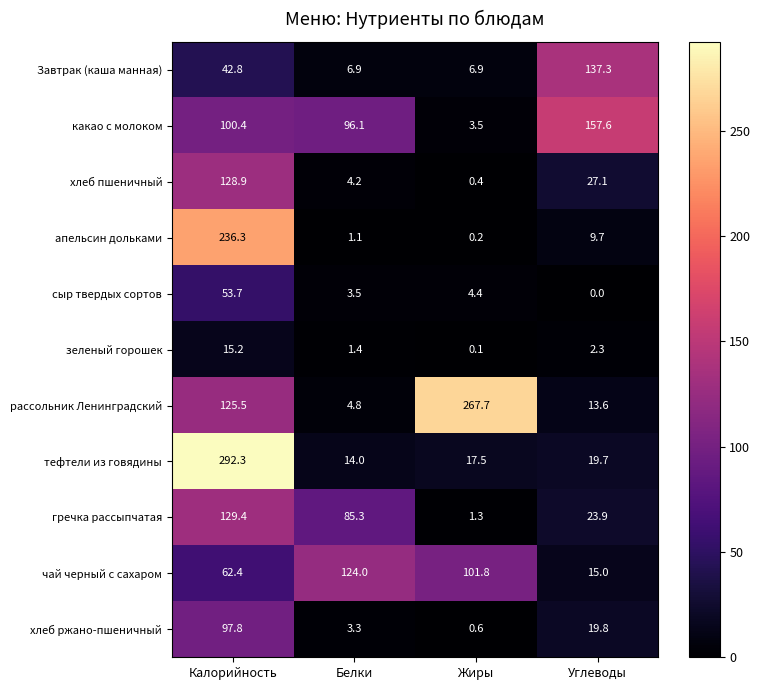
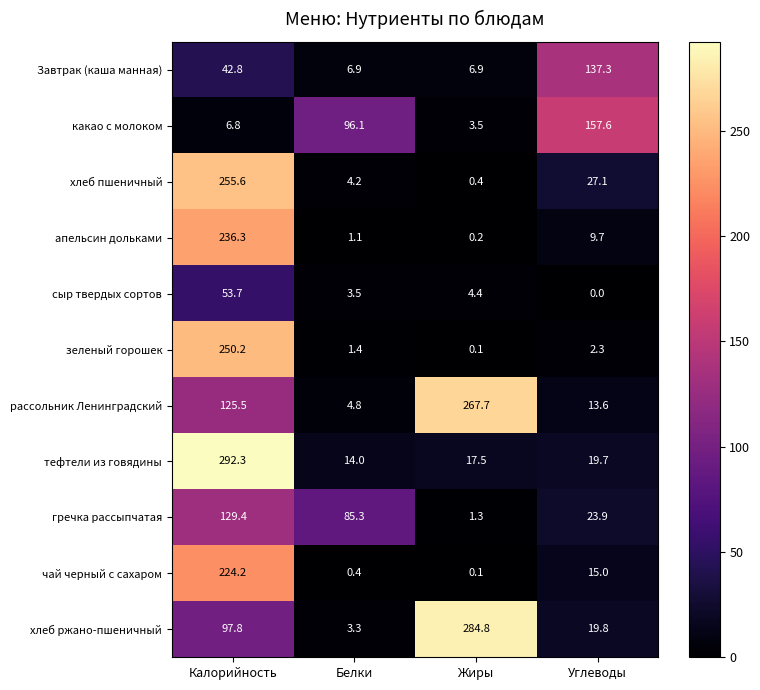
какао с молоком, Калорийность: 100.4 -> 6.8
хлеб пшеничный, Калорийность: 128.9 -> 255.6
зеленый горошек, Калорийность: 15.2 -> 250.2
чай черный с сахаром, Калорийность: 62.4 -> 224.2
чай черный с сахаром, Белки: 124.0 -> 0.4
чай черный с сахаром, Жиры: 101.8 -> 0.1
хлеб ржано-пшеничный, Жиры: 0.6 -> 284.8
